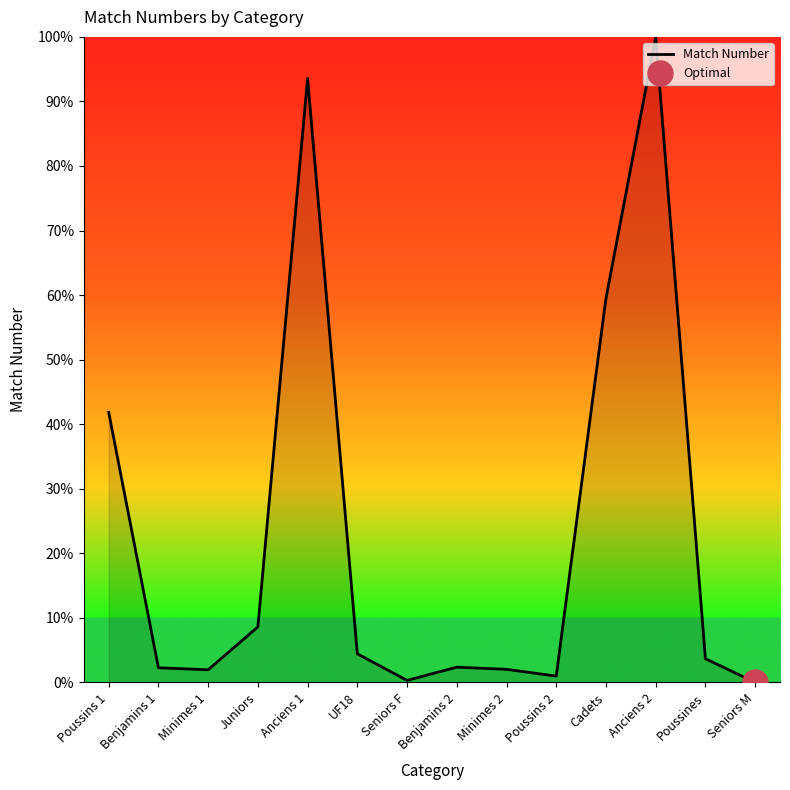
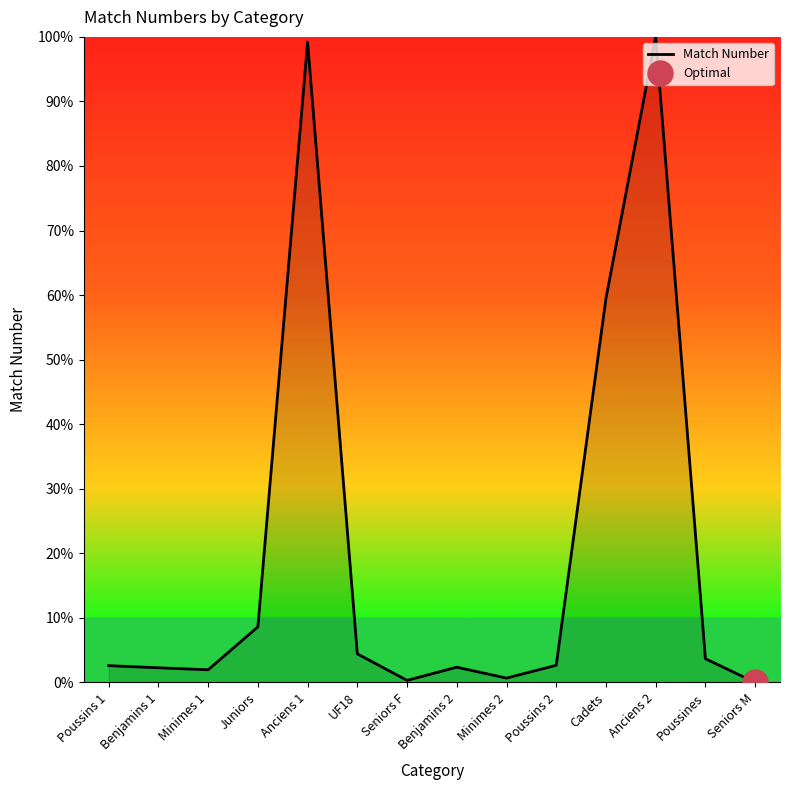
Match Number, Poussins 1: 42% -> 3%
Match Number, Anciens 1: 94% -> 99%
Match Number, Minimes 2: 2% -> 1%
Match Number, Poussins 2: 1% -> 3%
